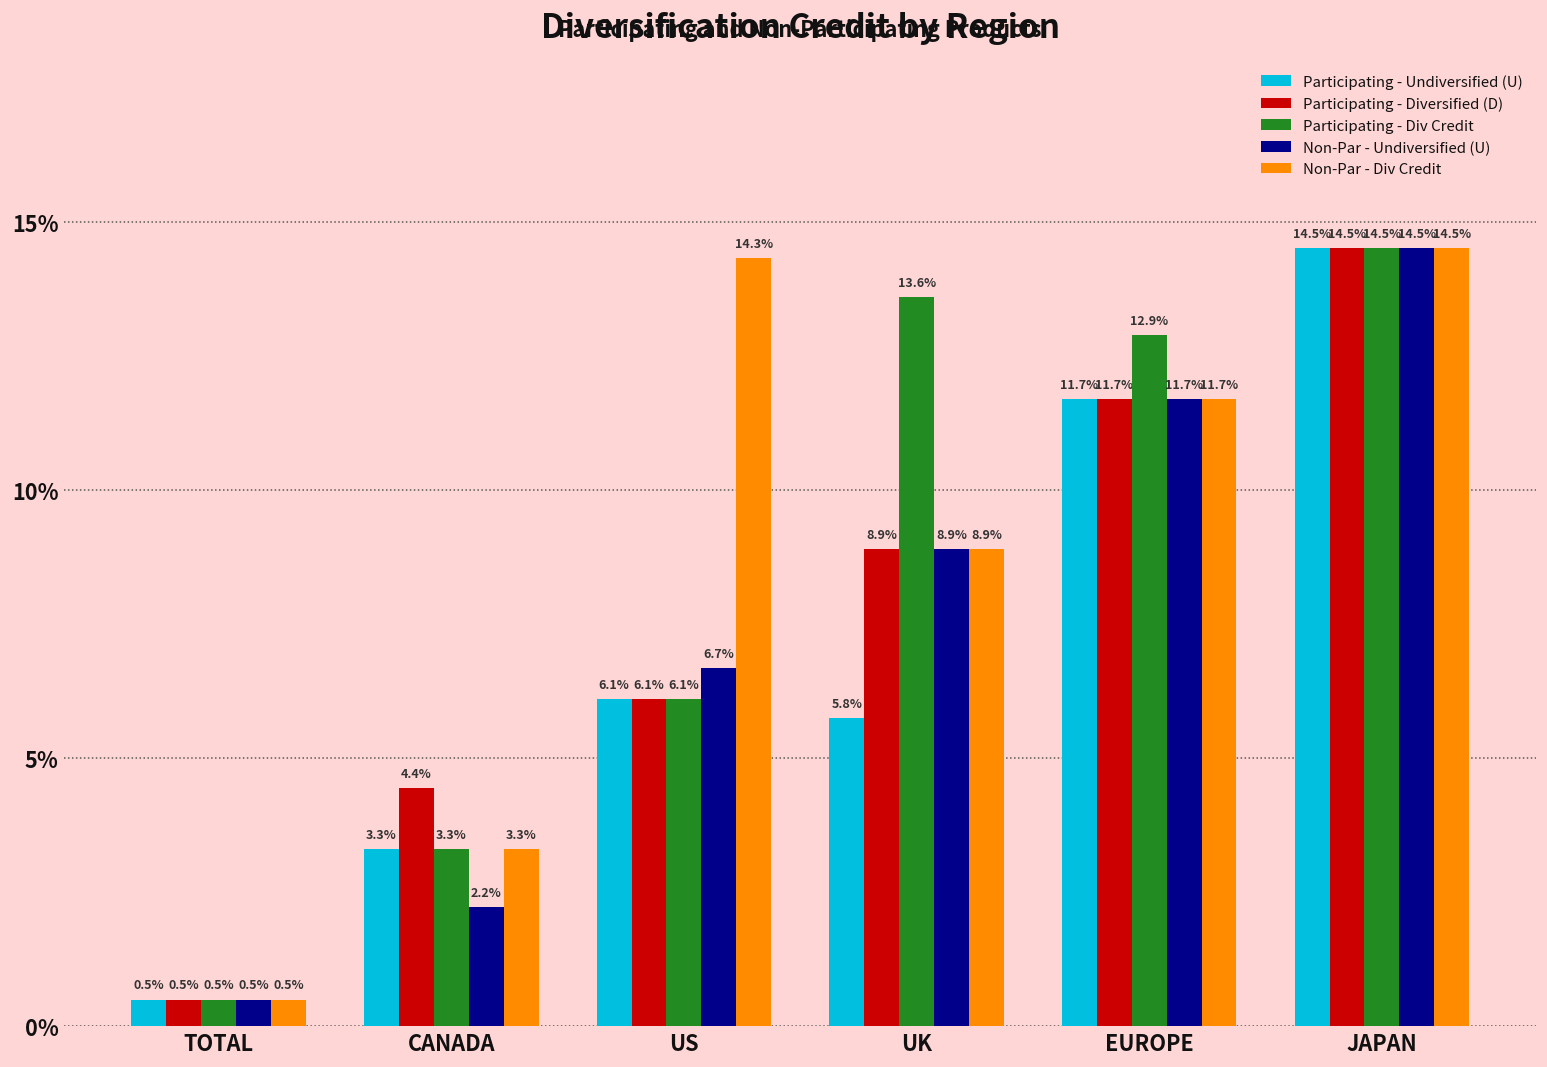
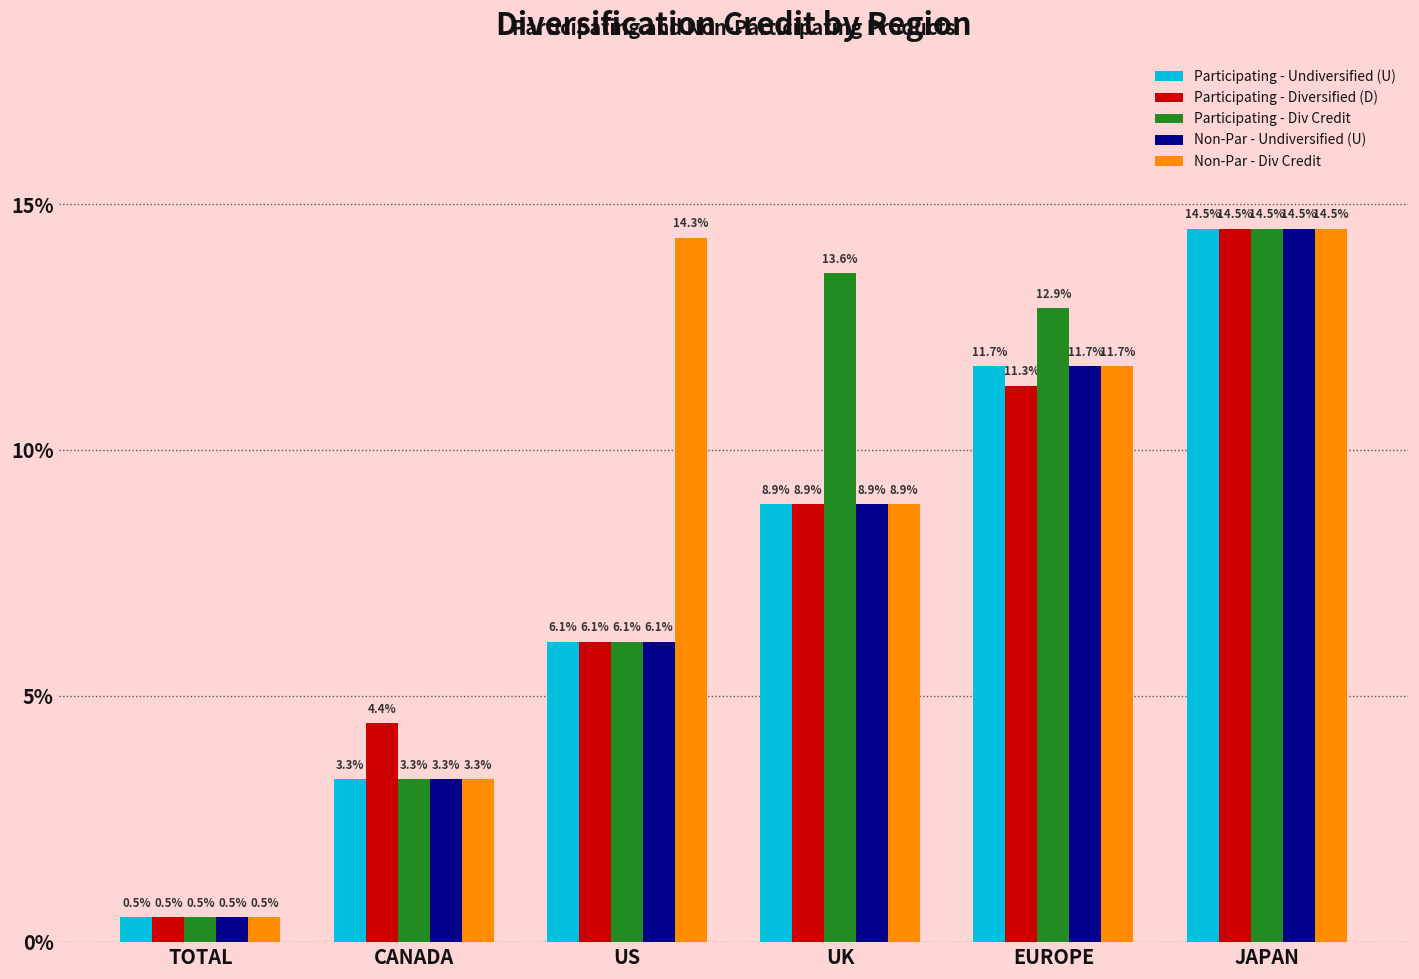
Non-Par - Undiversified (U), CANADA: 2.2% -> 3.3%
Non-Par - Undiversified (U), US: 6.7% -> 6.1%
Participating - Undiversified (U), UK: 5.8% -> 8.9%
Participating - Diversified (D), EUROPE: 11.7% -> 11.3%
